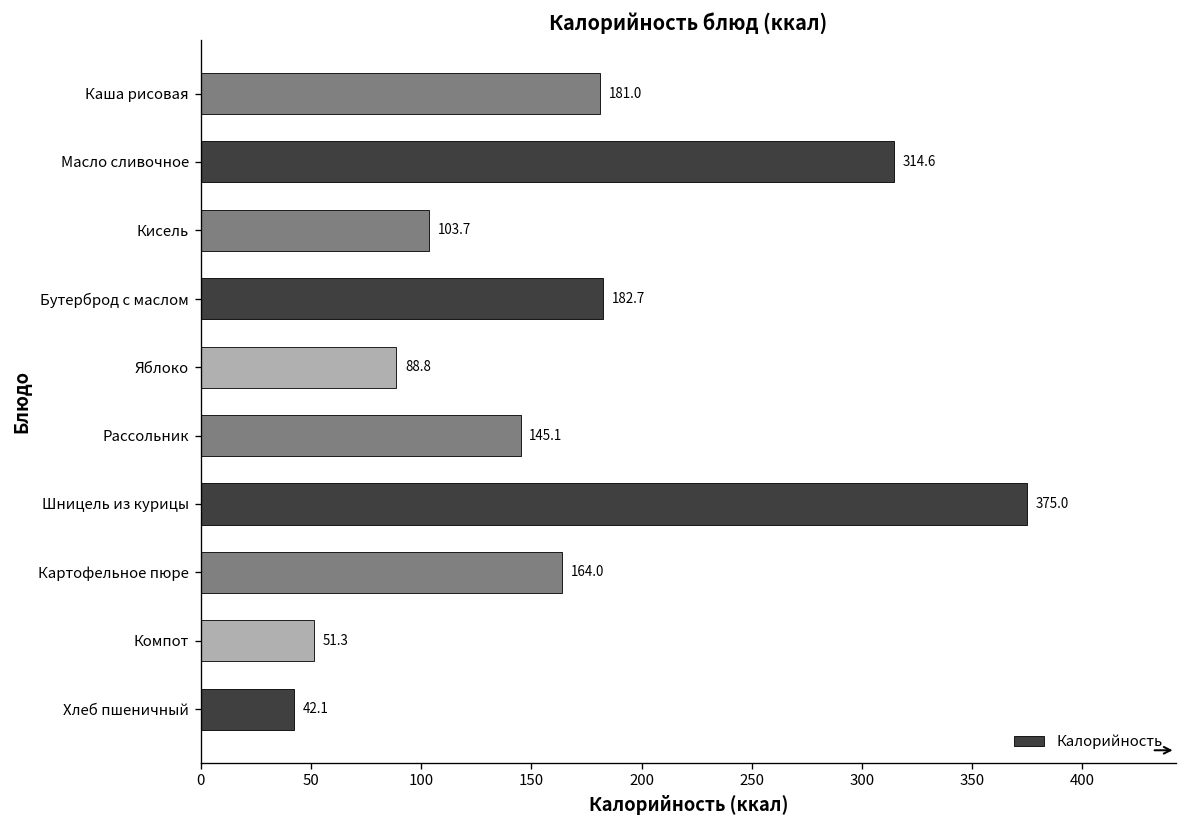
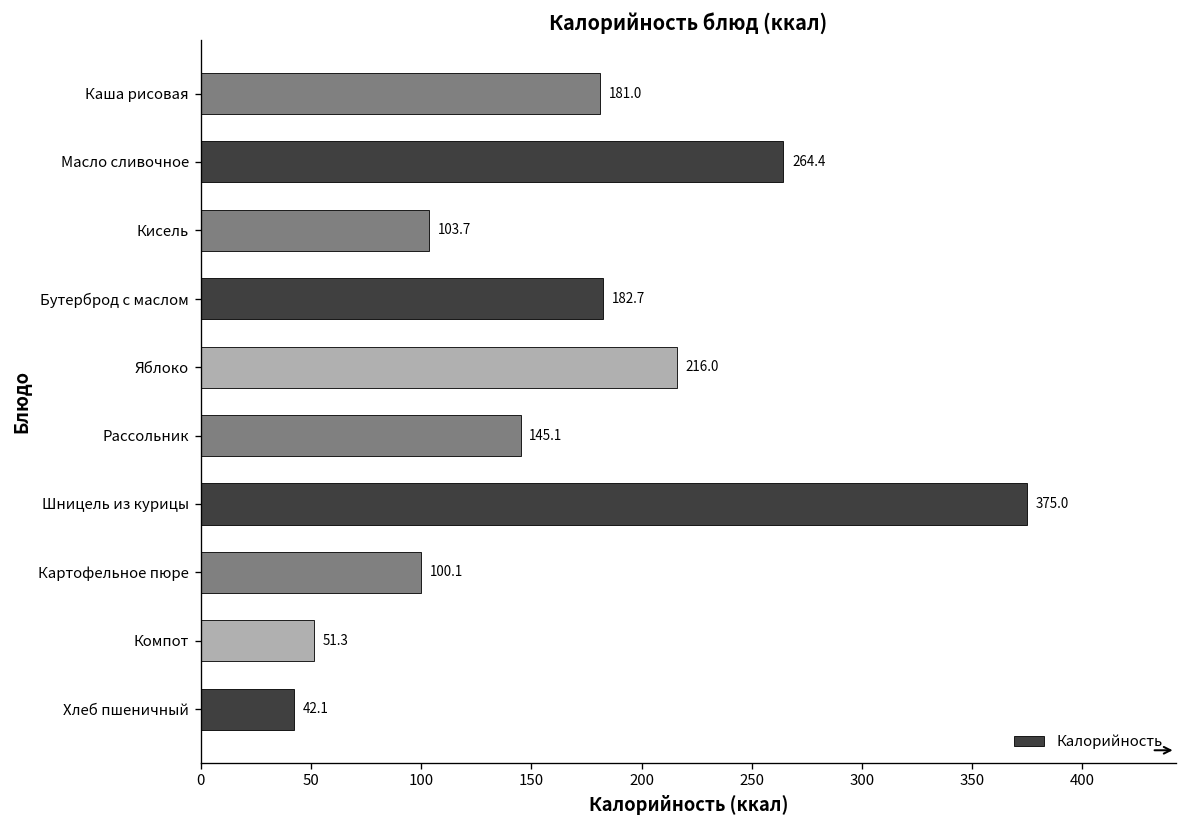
Масло сливочное: 314.6 -> 264.4
Яблоко: 88.8 -> 216.0
Картофельное пюре: 164.0 -> 100.1
